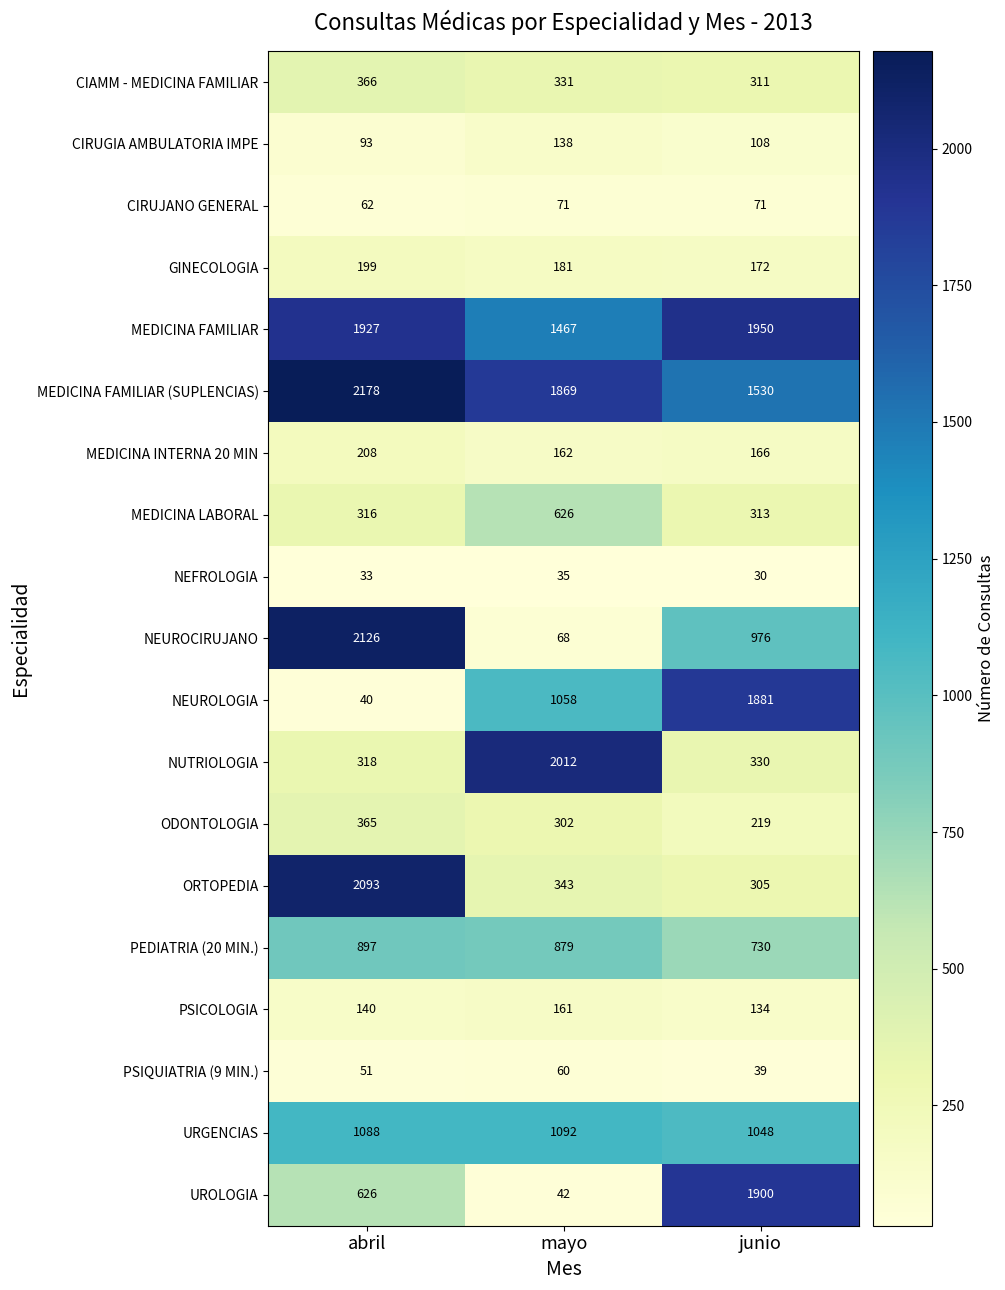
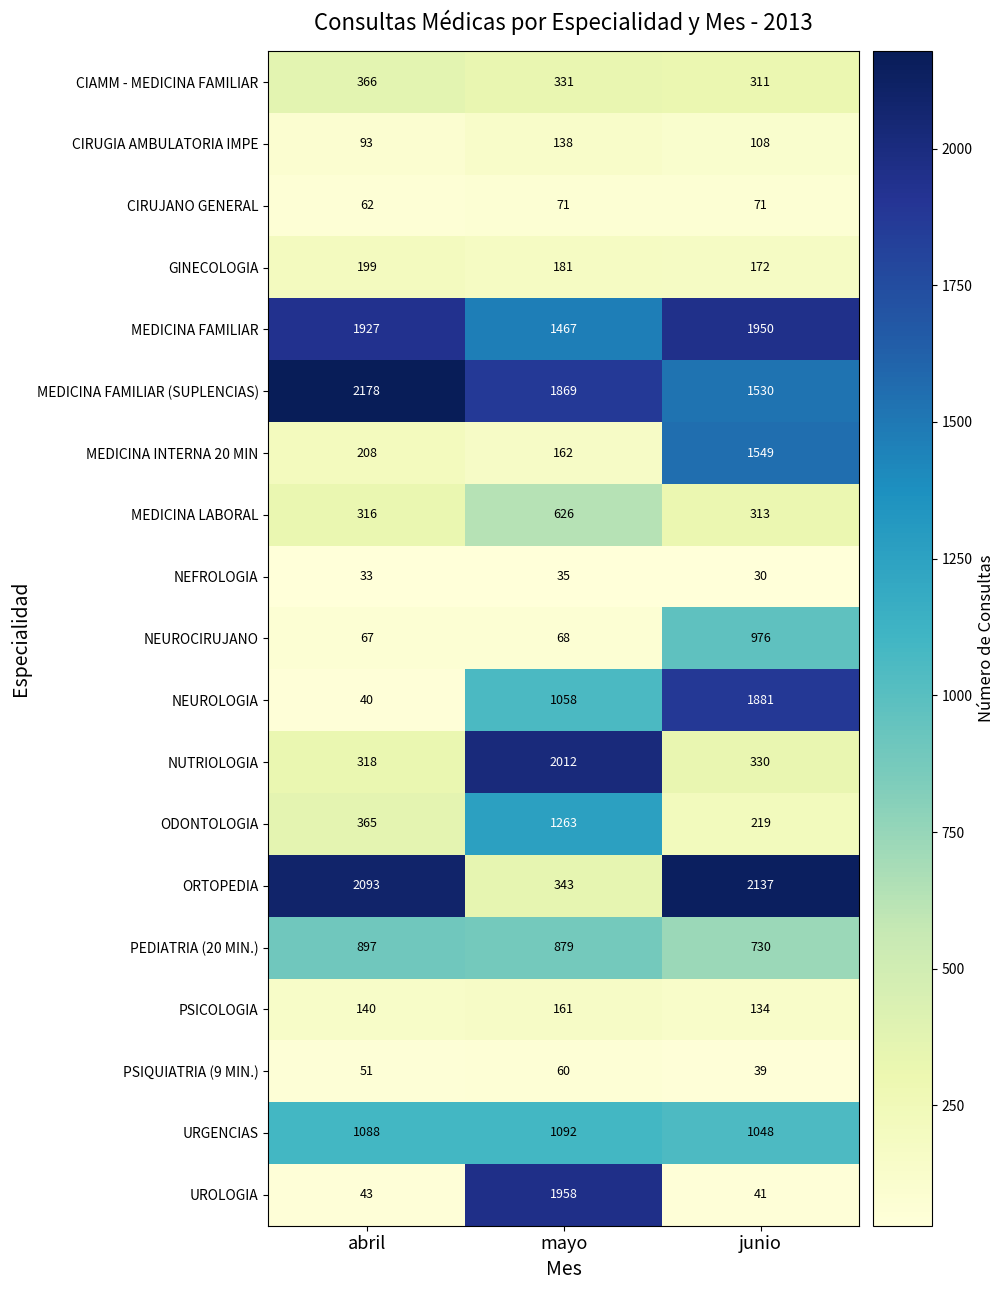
MEDICINA INTERNA 20 MIN, junio: 166 -> 1549
NEUROCIRUJANO, abril: 2126 -> 67
ODONTOLOGIA, mayo: 302 -> 1263
ORTOPEDIA, junio: 305 -> 2137
UROLOGIA, abril: 626 -> 43
UROLOGIA, mayo: 42 -> 1958
UROLOGIA, junio: 1900 -> 41
